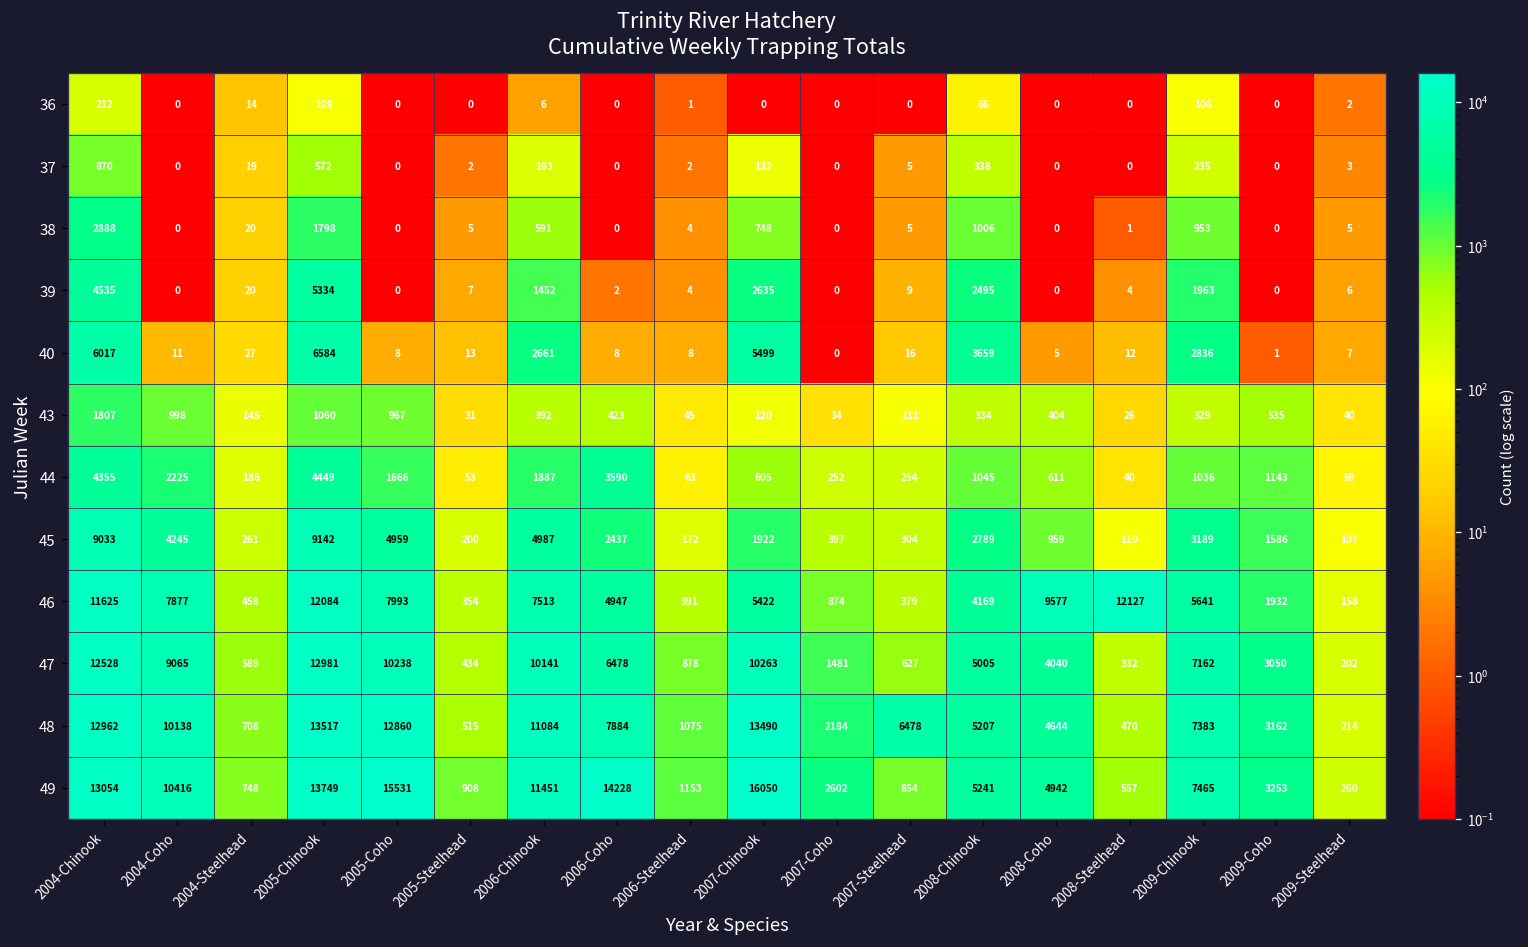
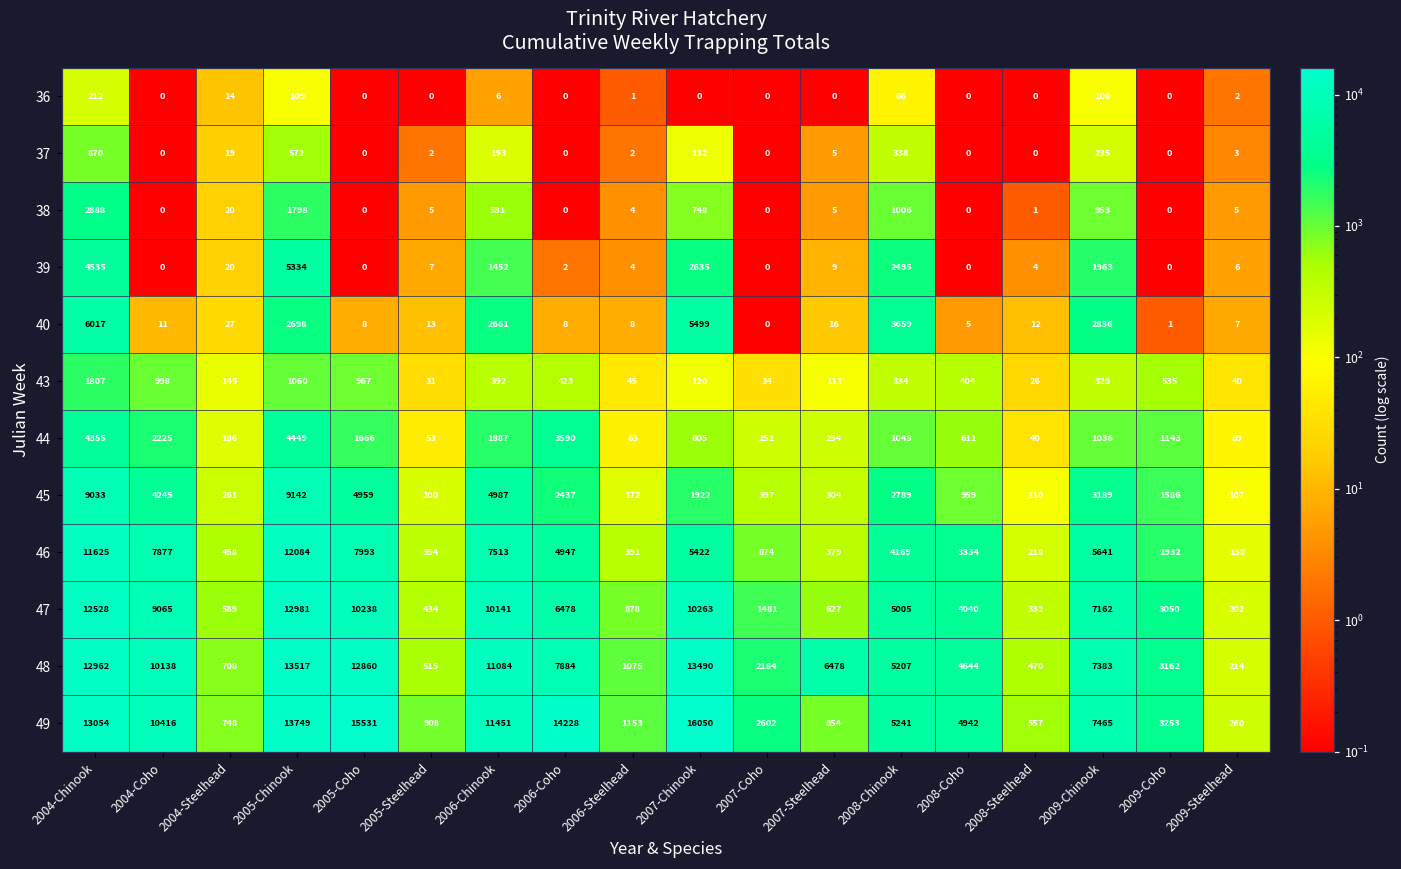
40, 2005-Chinook: 6584 -> 2698
46, 2008-Coho: 9577 -> 3334
46, 2008-Steelhead: 12127 -> 218
